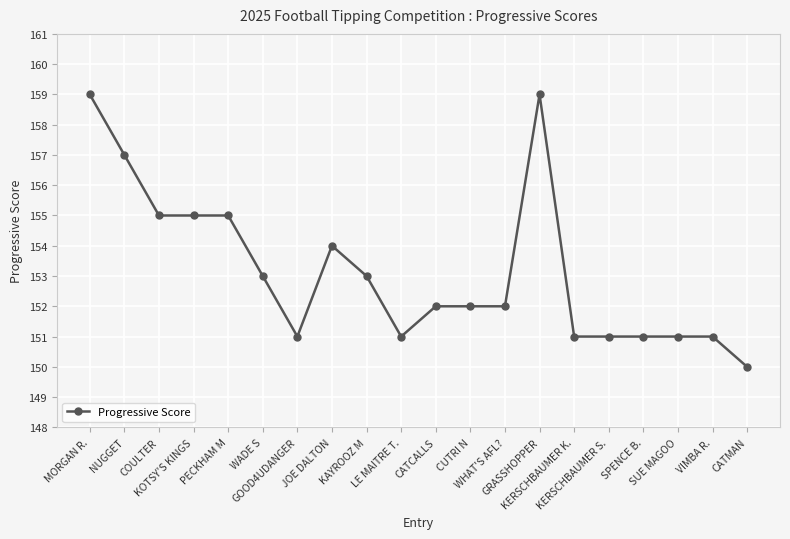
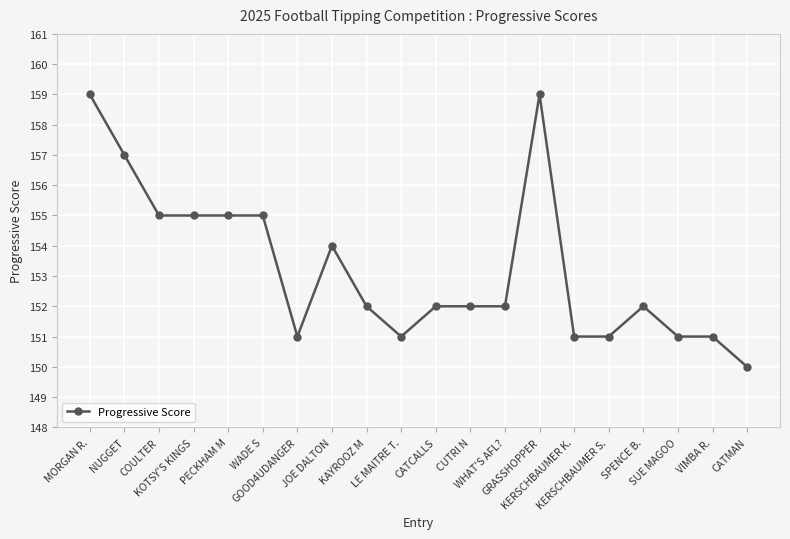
WADE S: 153 -> 155
KAYROOZ M: 153 -> 152
SPENCE B.: 151 -> 152
